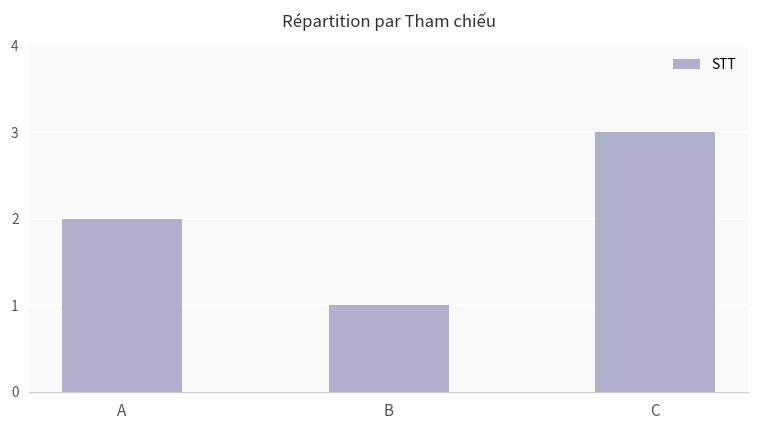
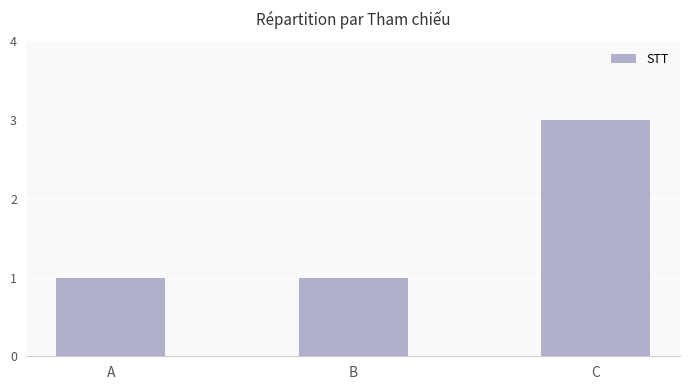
A: 2 -> 1
